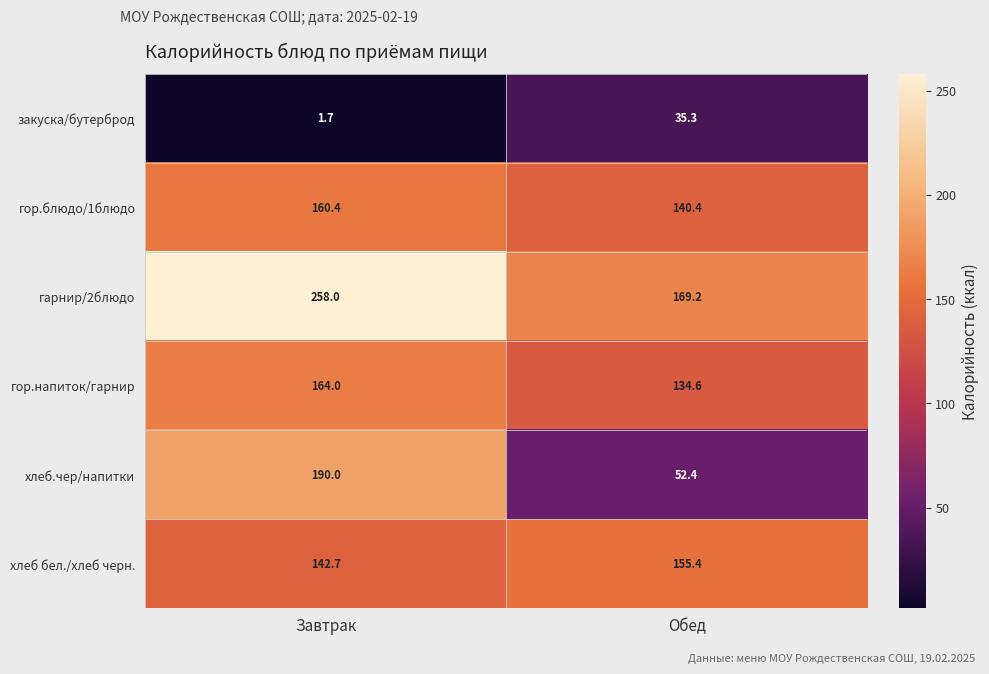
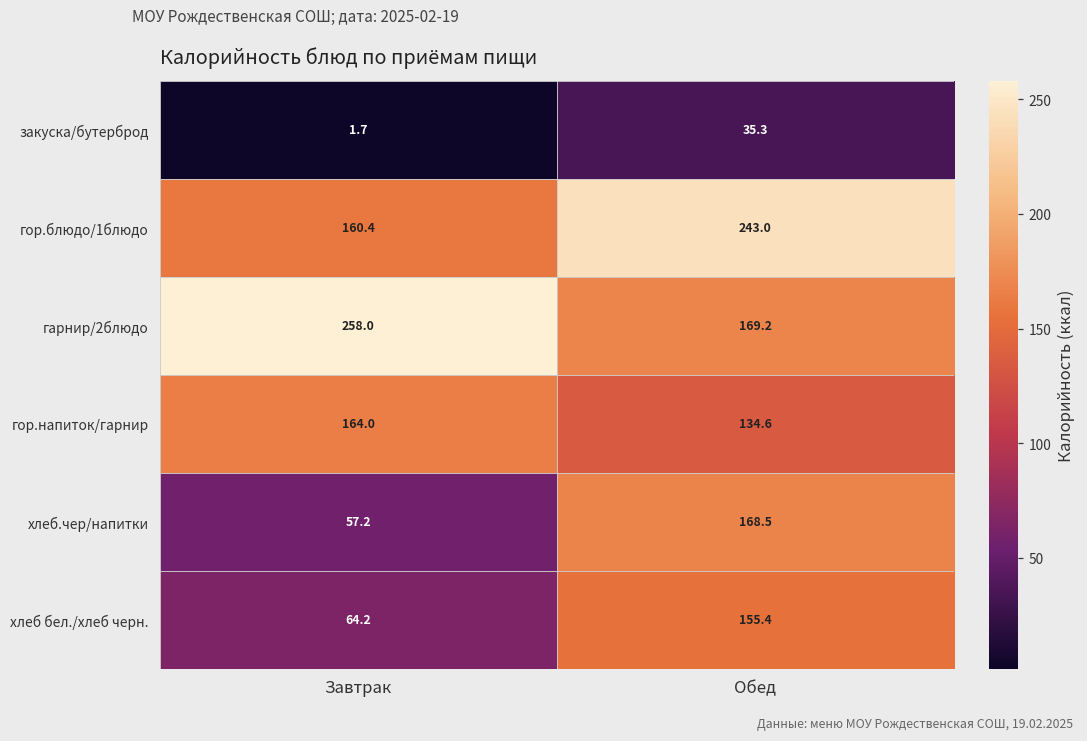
гор.блюдо/1блюдо, Обед: 140.4 -> 243.0
хлеб.чер/напитки, Завтрак: 190.0 -> 57.2
хлеб.чер/напитки, Обед: 52.4 -> 168.5
хлеб бел./хлеб черн., Завтрак: 142.7 -> 64.2
